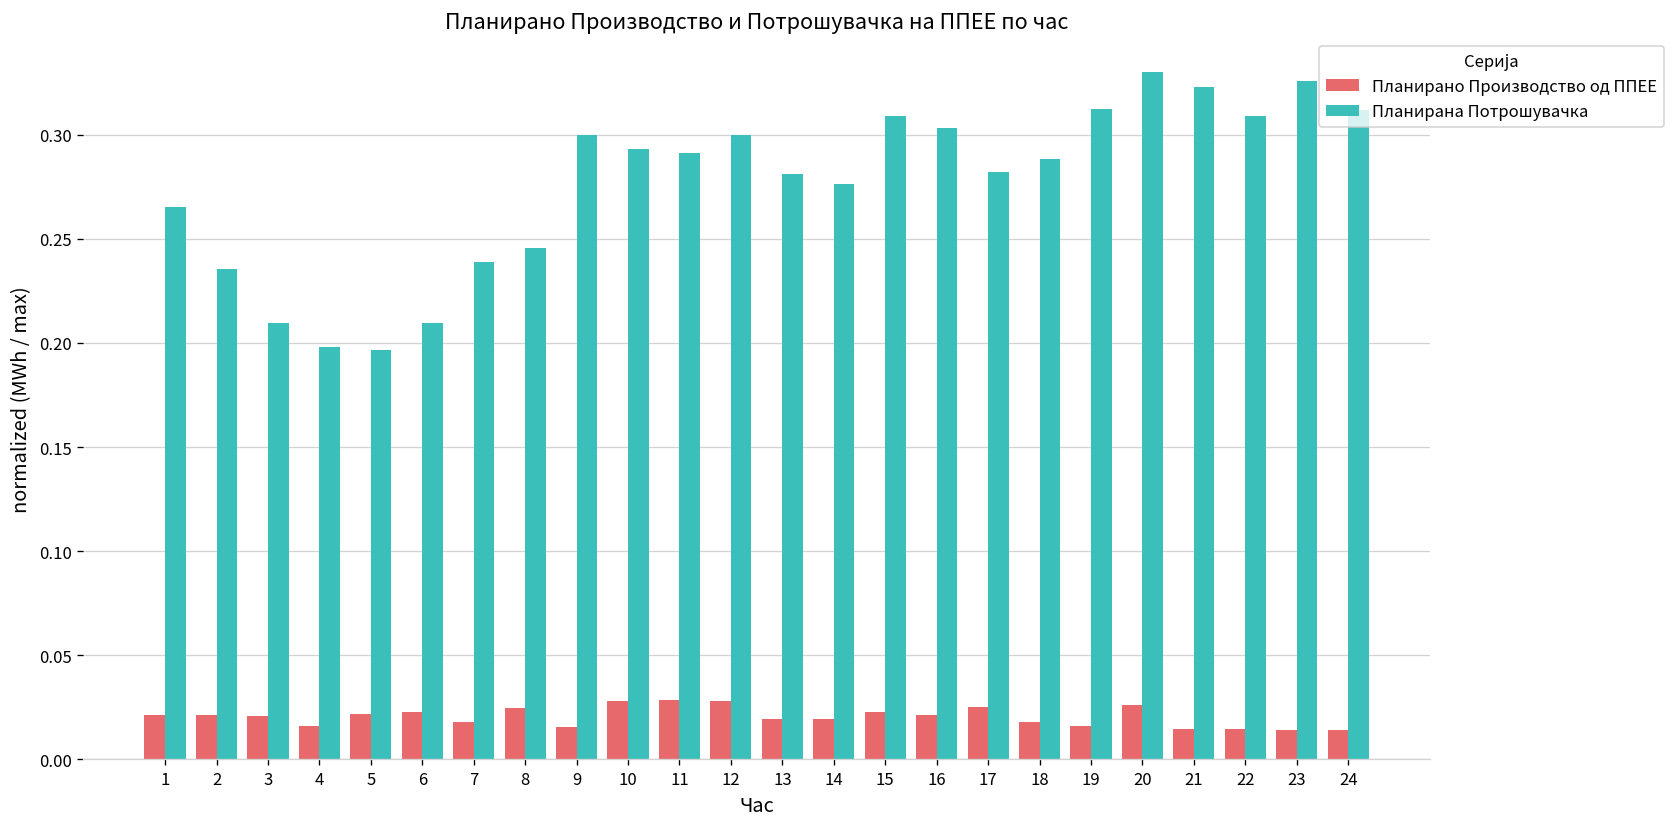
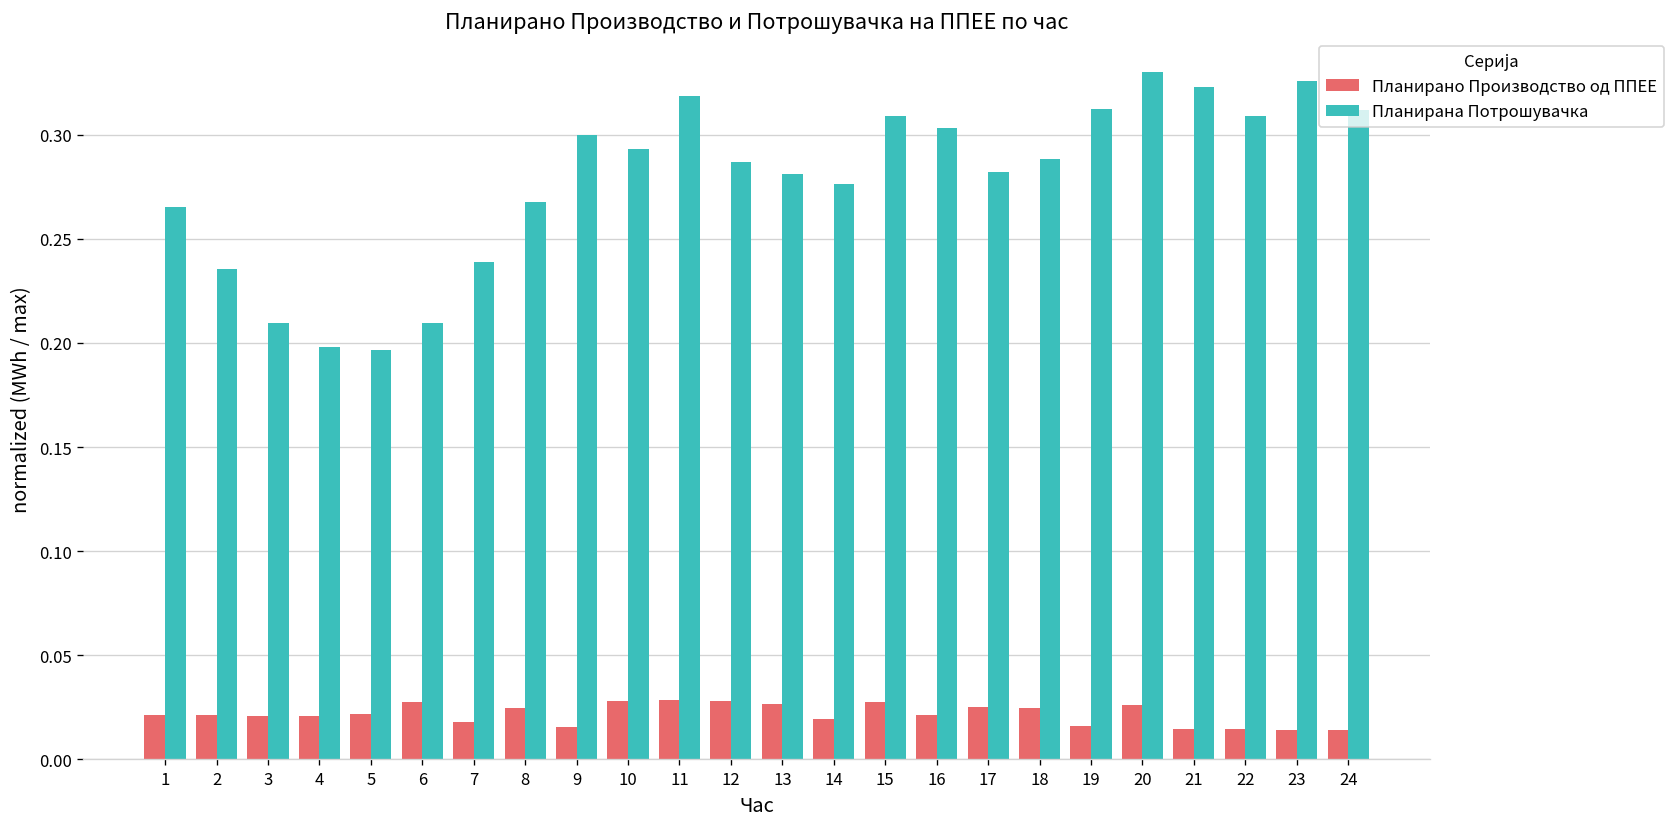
Планирано Производство од ППЕЕ, 4: 0.016 -> 0.021
Планирано Производство од ППЕЕ, 6: 0.023 -> 0.028
Планирана Потрошувачка, 8: 0.246 -> 0.268
Планирана Потрошувачка, 11: 0.291 -> 0.318
Планирана Потрошувачка, 12: 0.300 -> 0.287
Планирано Производство од ППЕЕ, 13: 0.019 -> 0.027
Планирано Производство од ППЕЕ, 15: 0.023 -> 0.028
Планирано Производство од ППЕЕ, 18: 0.018 -> 0.025
